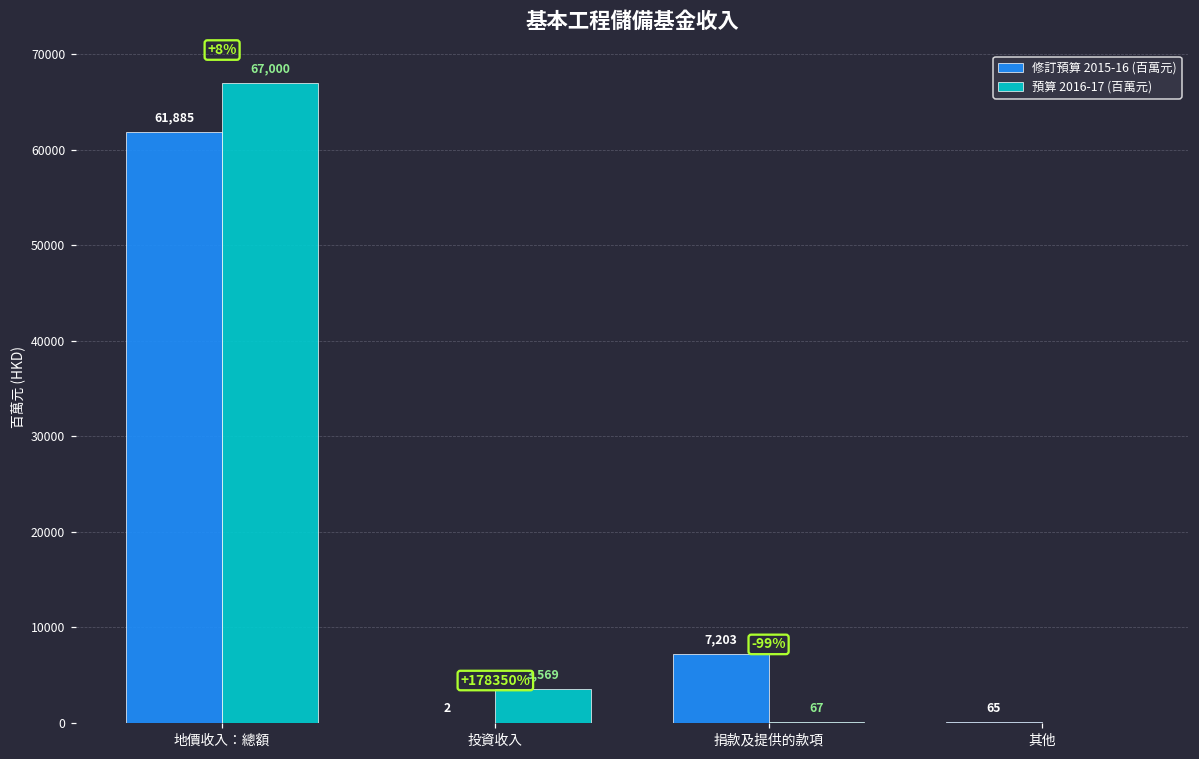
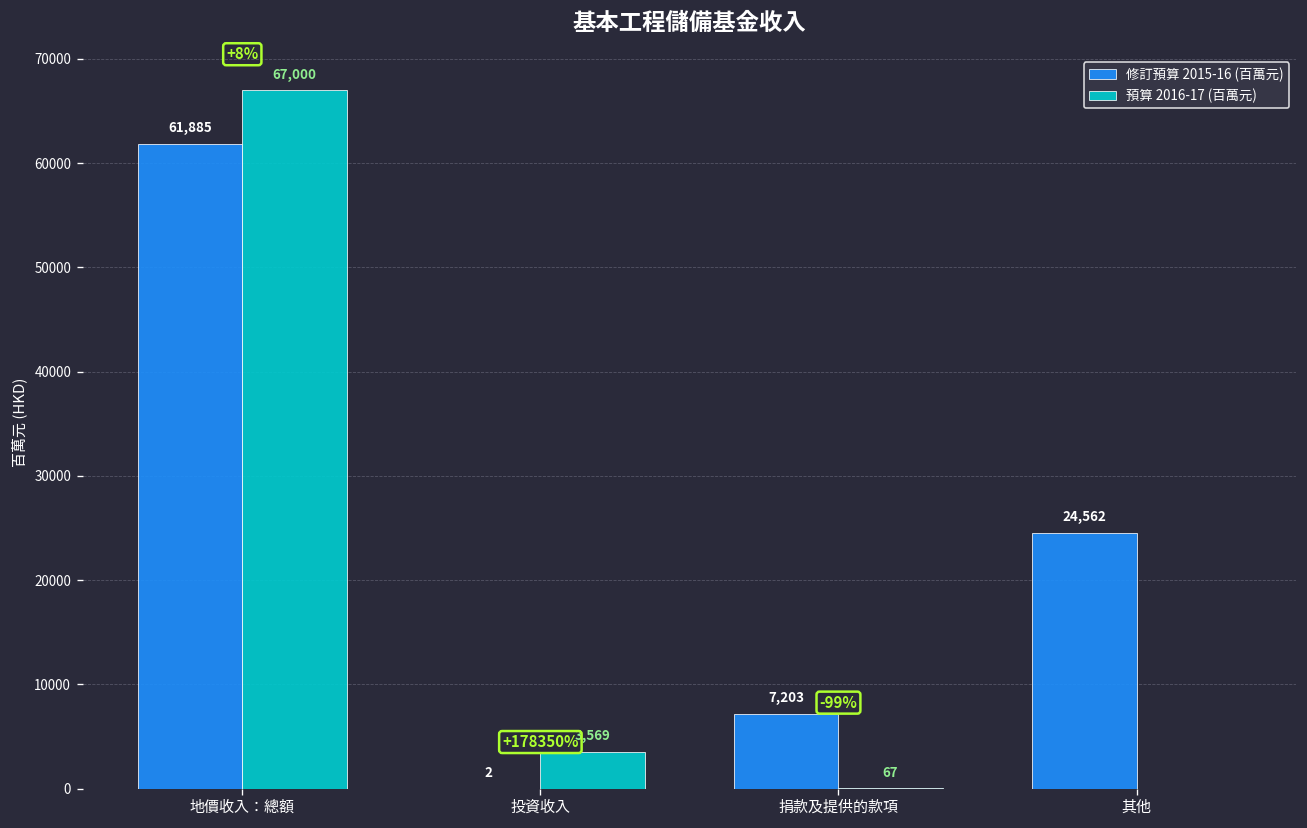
修訂預算 2015-16 (百萬元), 其他: 65 -> 24,562
